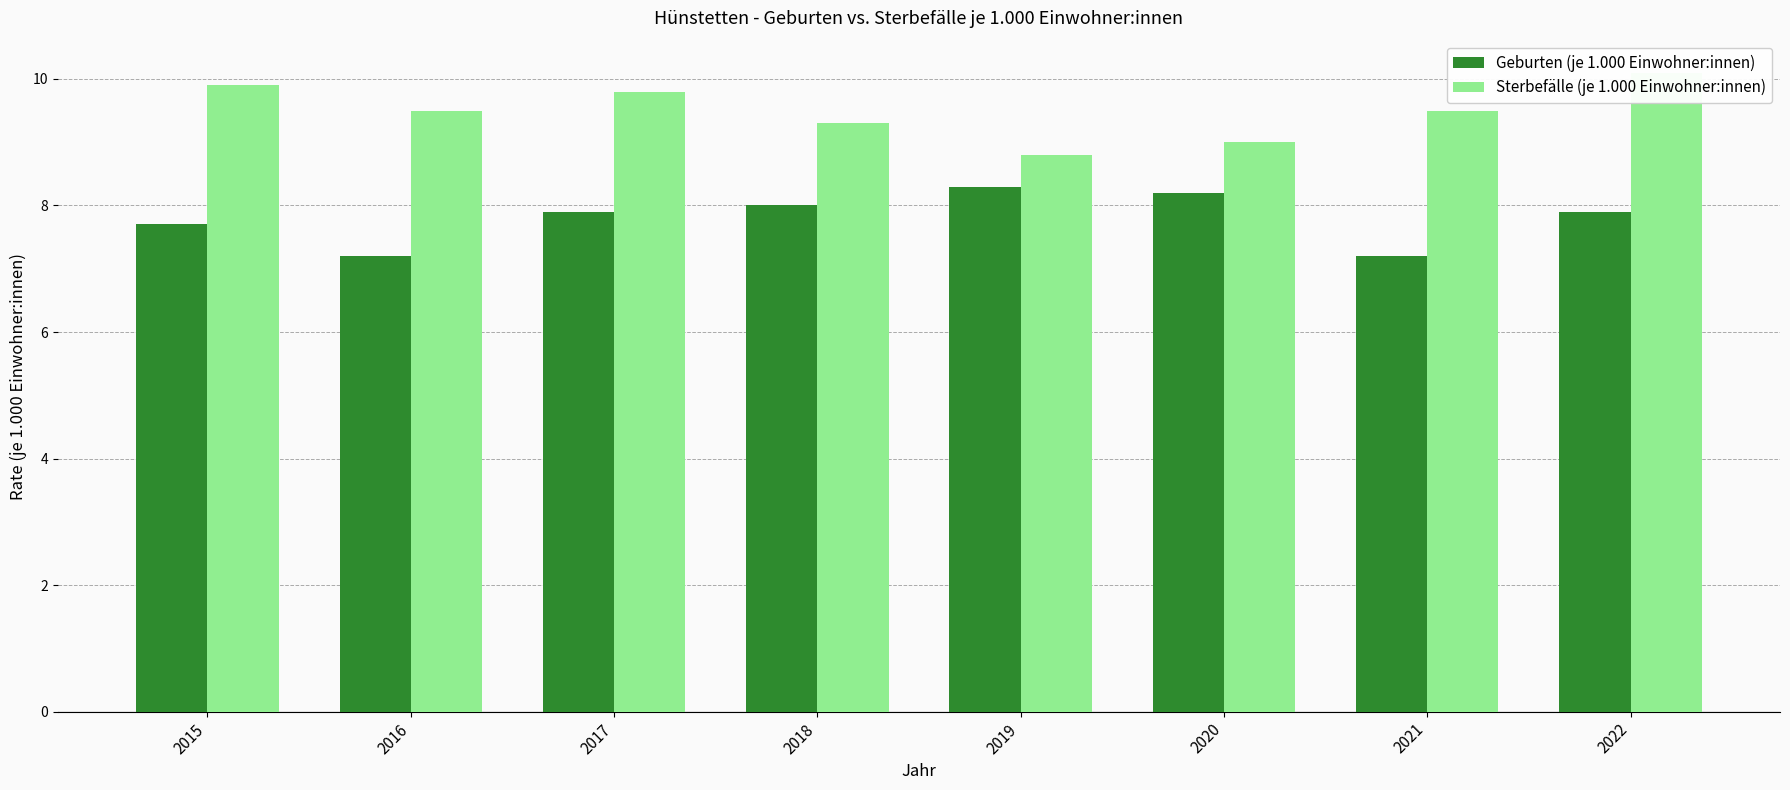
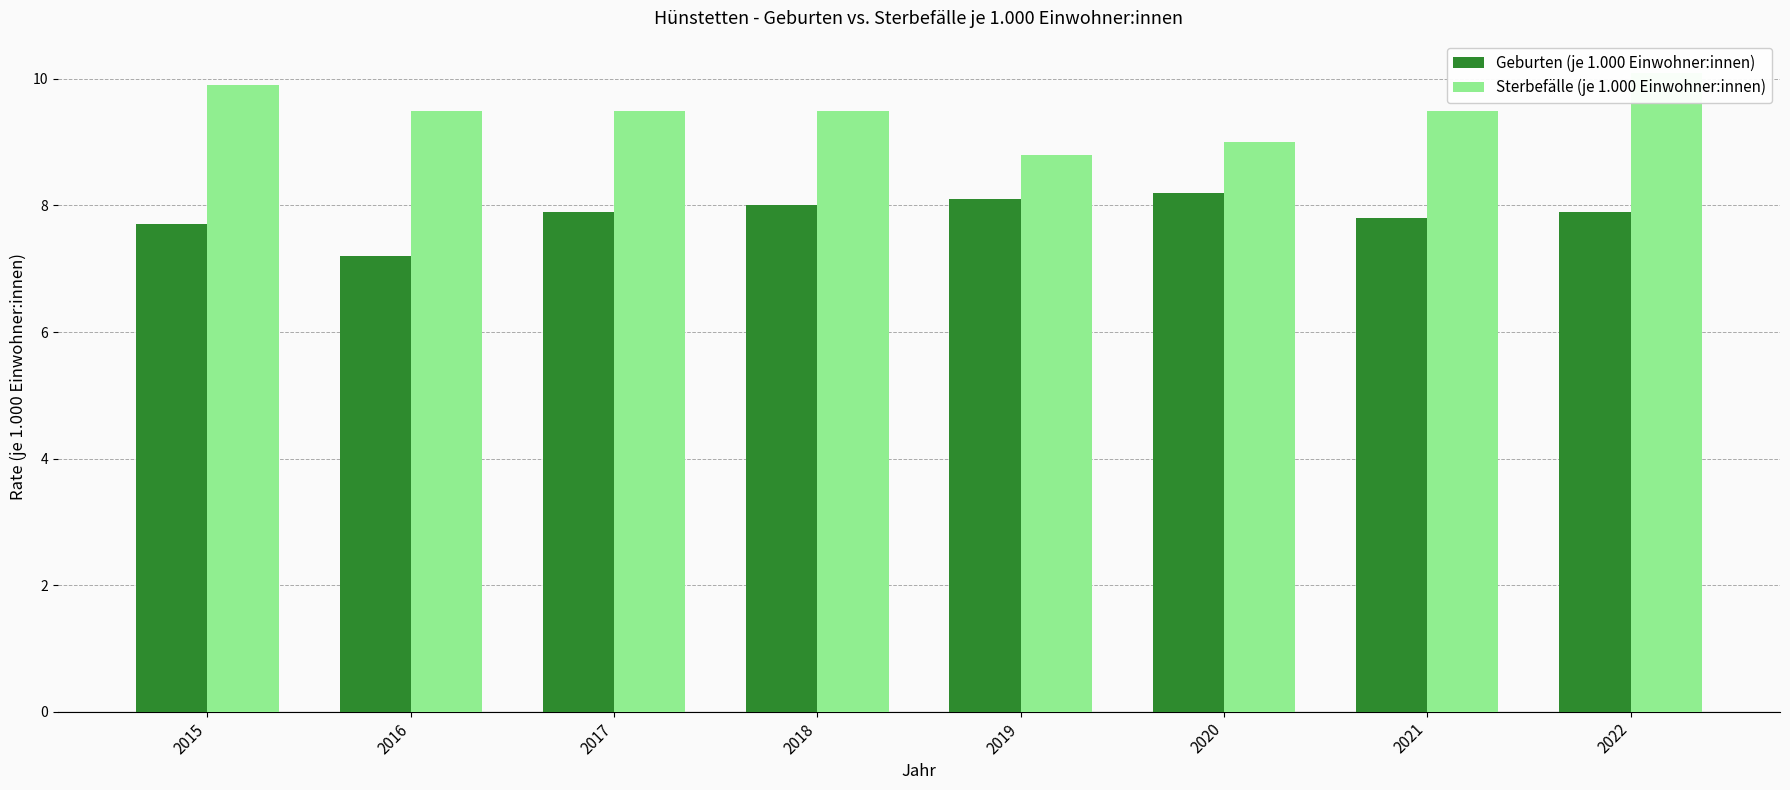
Sterbefälle (je 1.000 Einwohner:innen), 2017: 9.8 -> 9.5
Sterbefälle (je 1.000 Einwohner:innen), 2018: 9.3 -> 9.5
Geburten (je 1.000 Einwohner:innen), 2019: 8.3 -> 8.1
Geburten (je 1.000 Einwohner:innen), 2021: 7.2 -> 7.8
